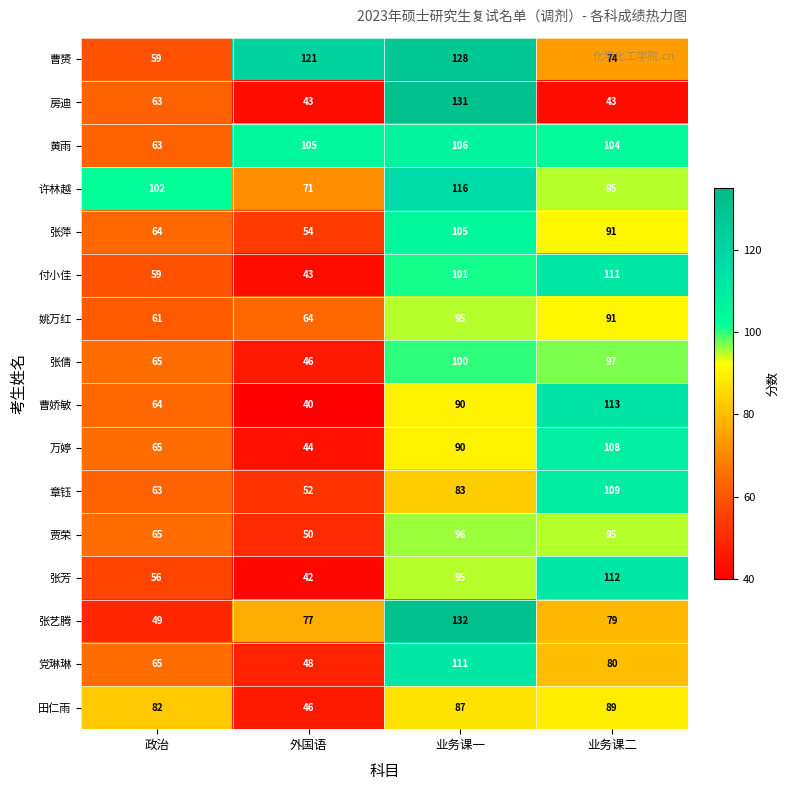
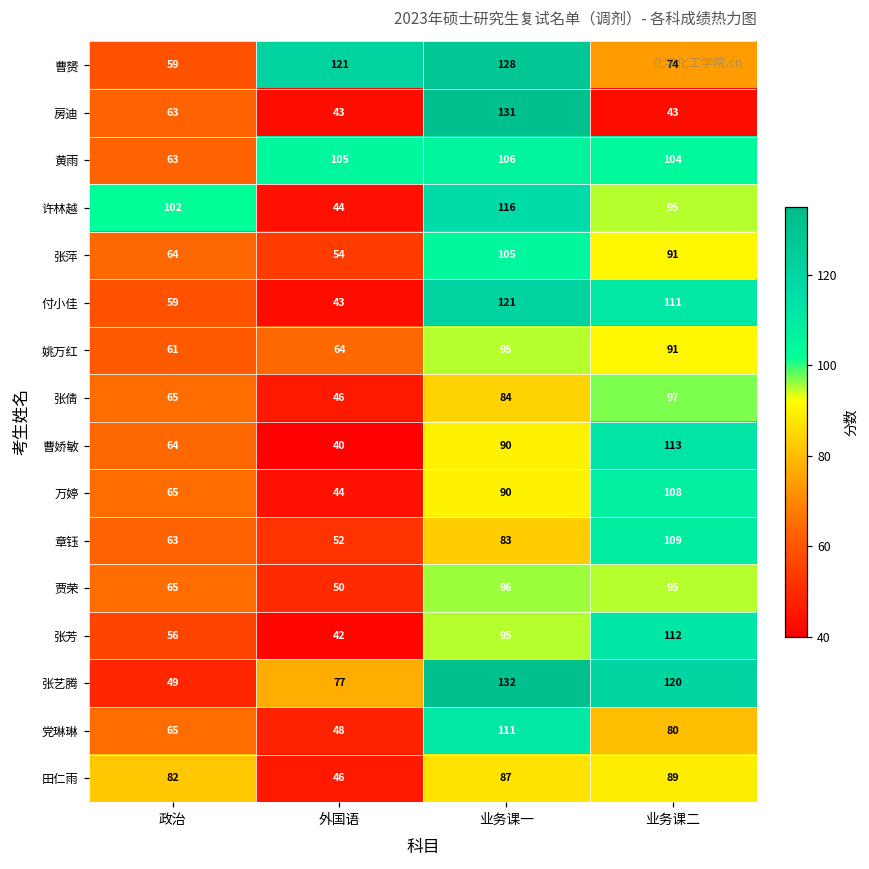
许林越, 外国语: 71 -> 44
付小佳, 业务课一: 101 -> 121
张倩, 业务课一: 100 -> 84
张艺腾, 业务课二: 79 -> 120
